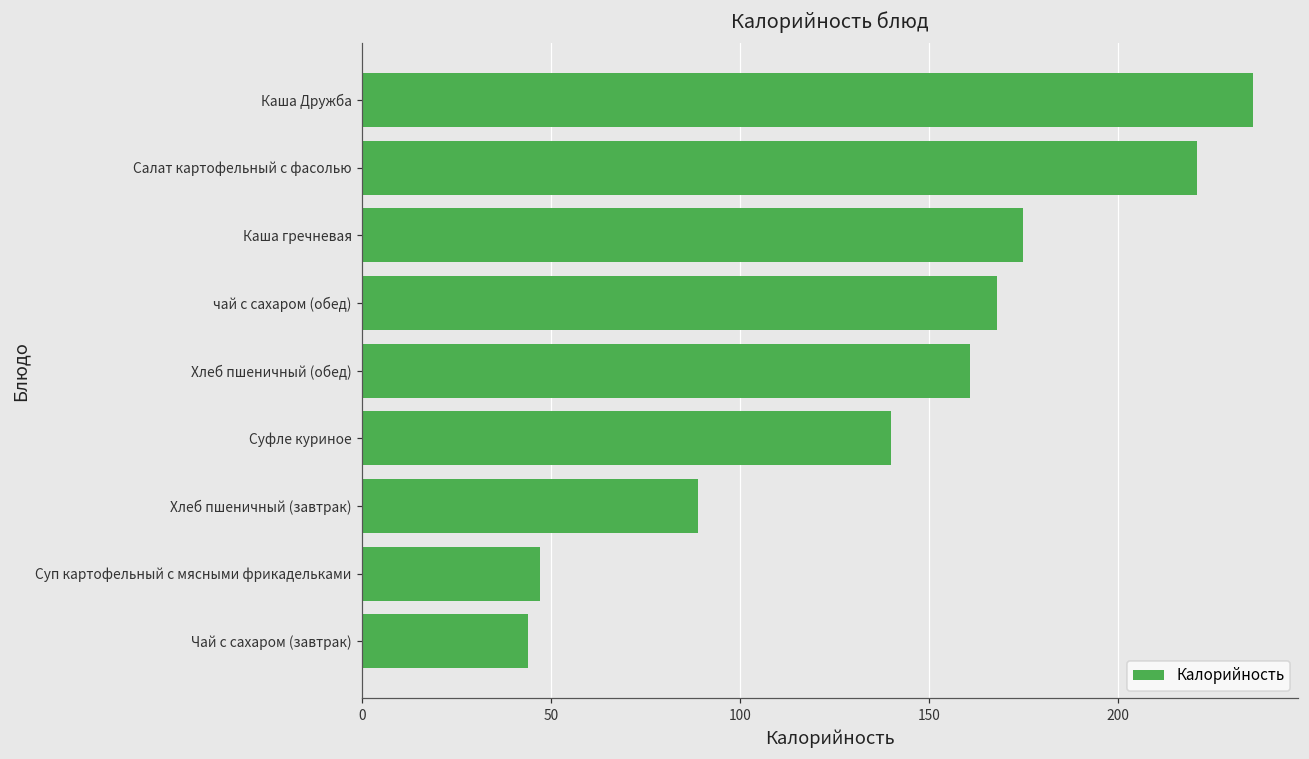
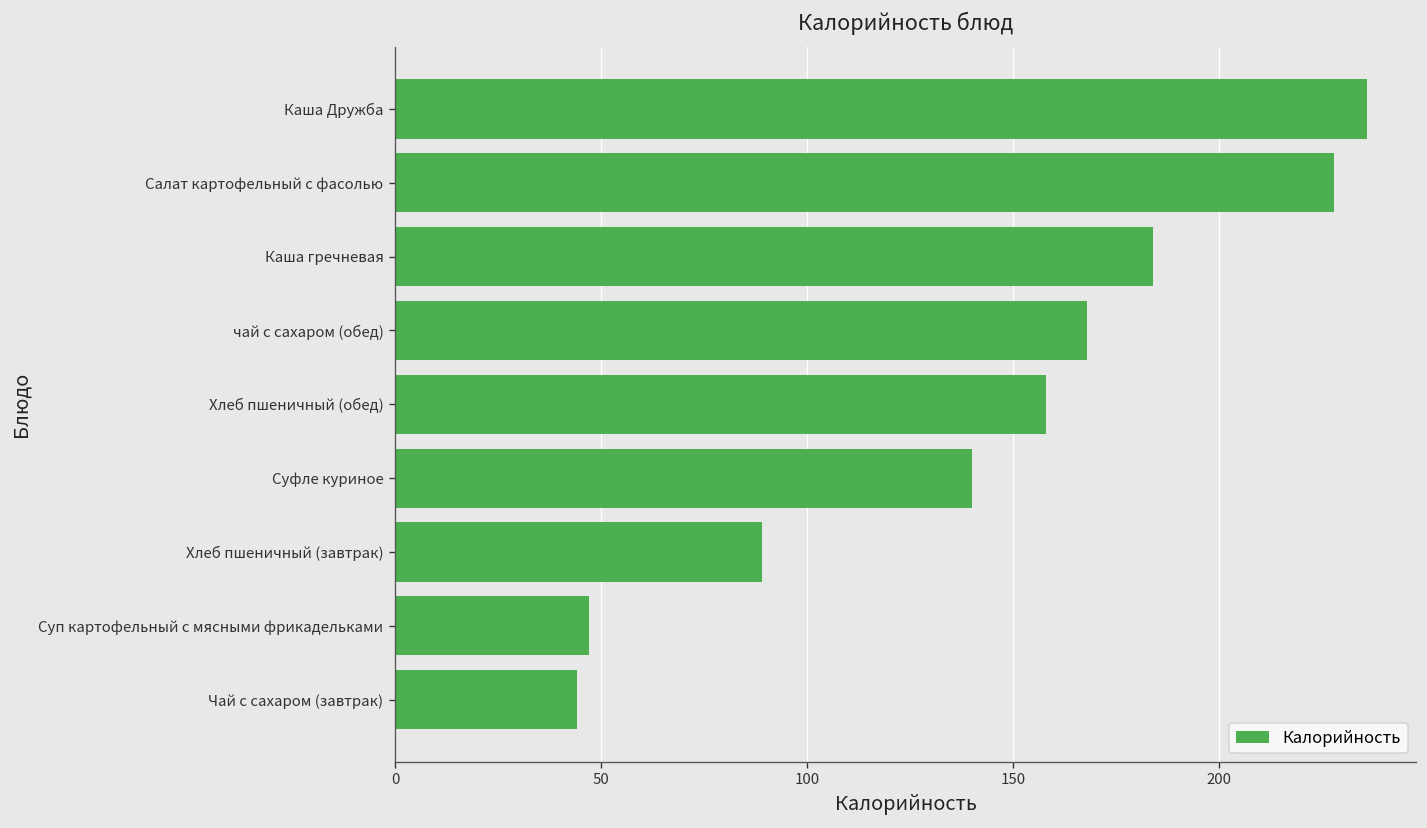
Салат картофельный с фасолью: 221 -> 228
Каша гречневая: 175 -> 184
Хлеб пшеничный (обед): 161 -> 158
